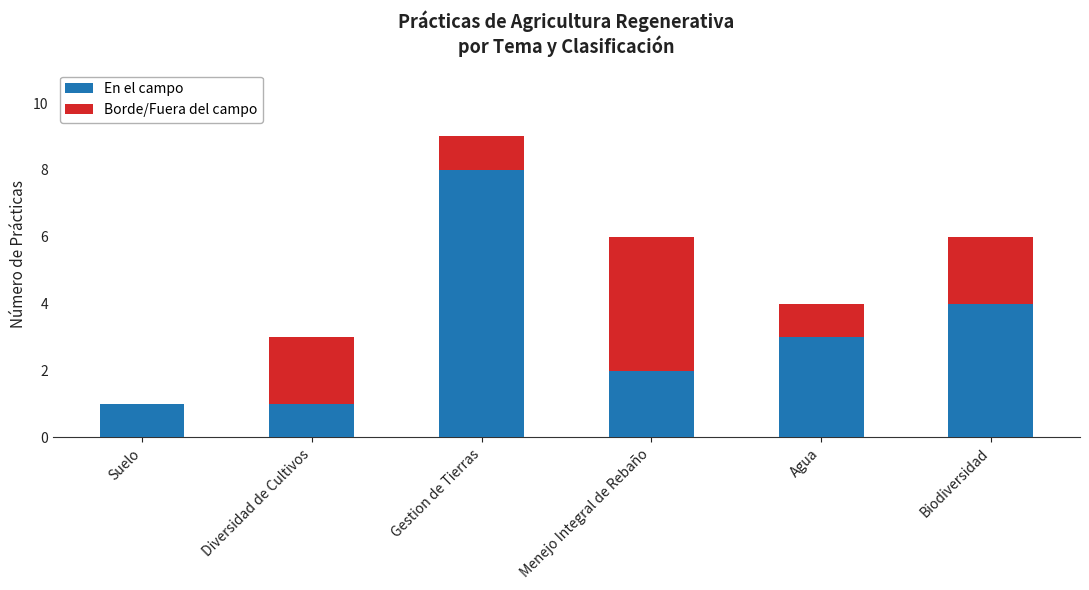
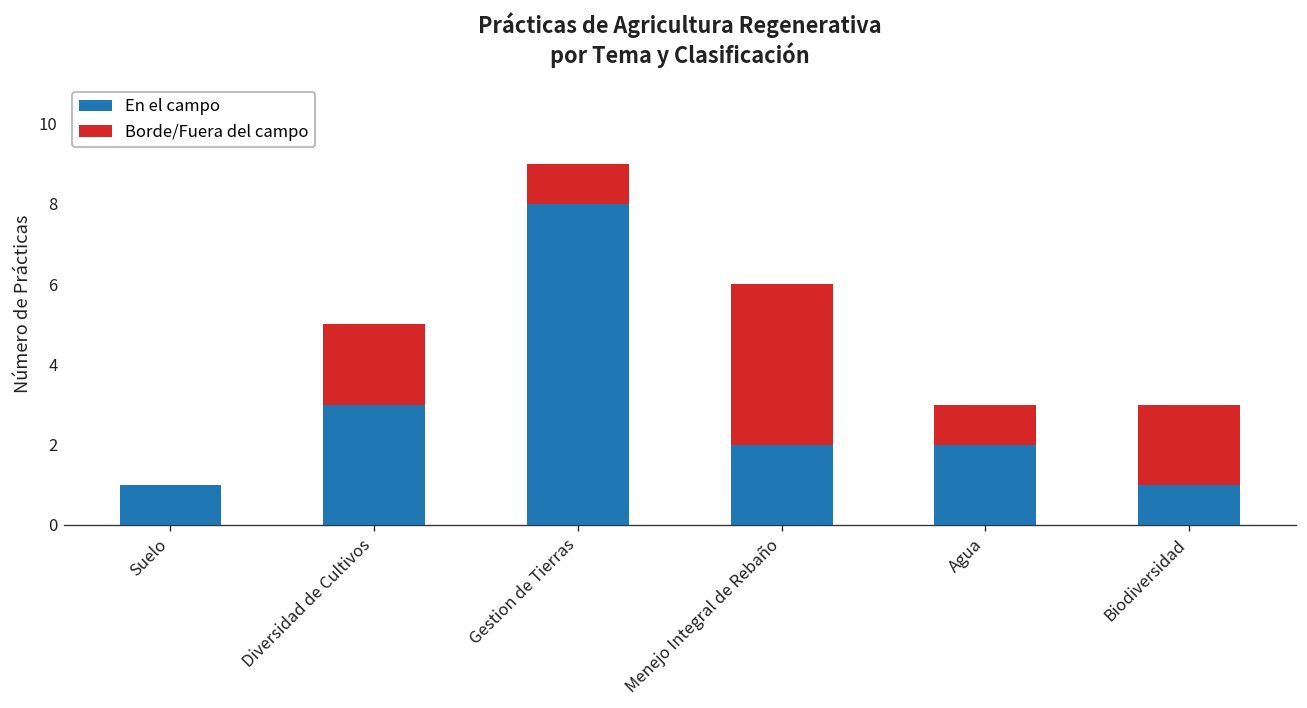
En el campo, Diversidad de Cultivos: 1 -> 3
En el campo, Agua: 3 -> 2
En el campo, Biodiversidad: 4 -> 1
